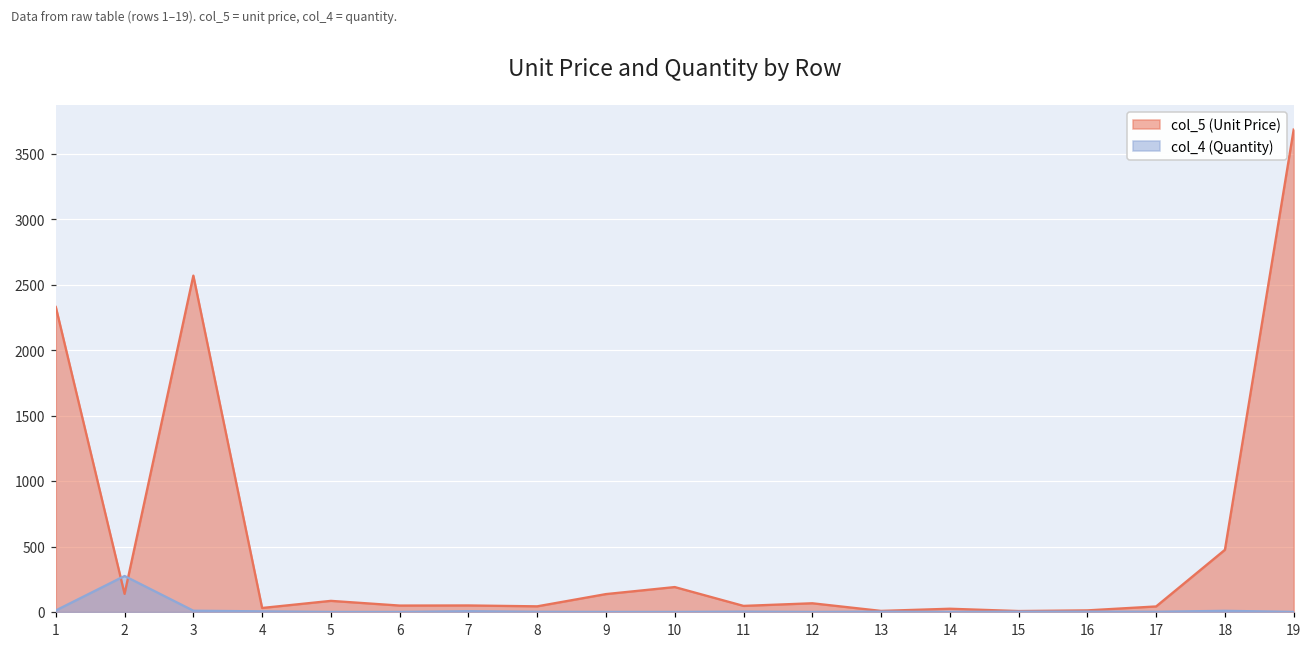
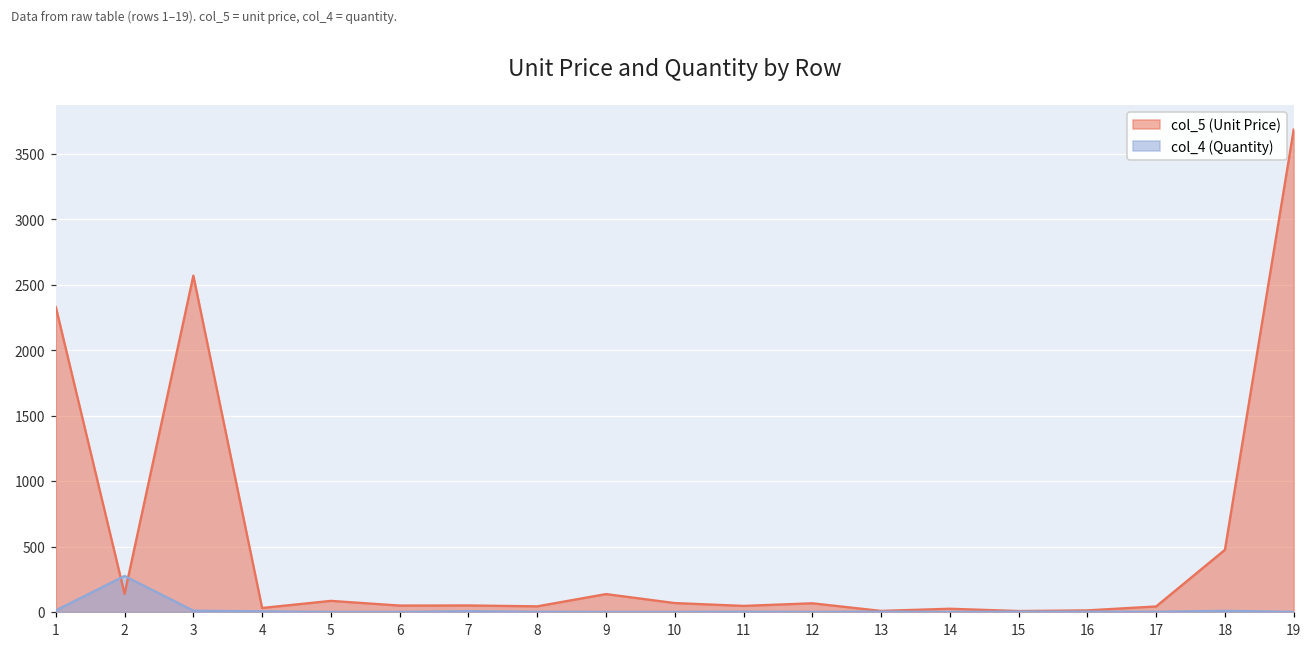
col_5 (Unit Price), 10: 190 -> 70
